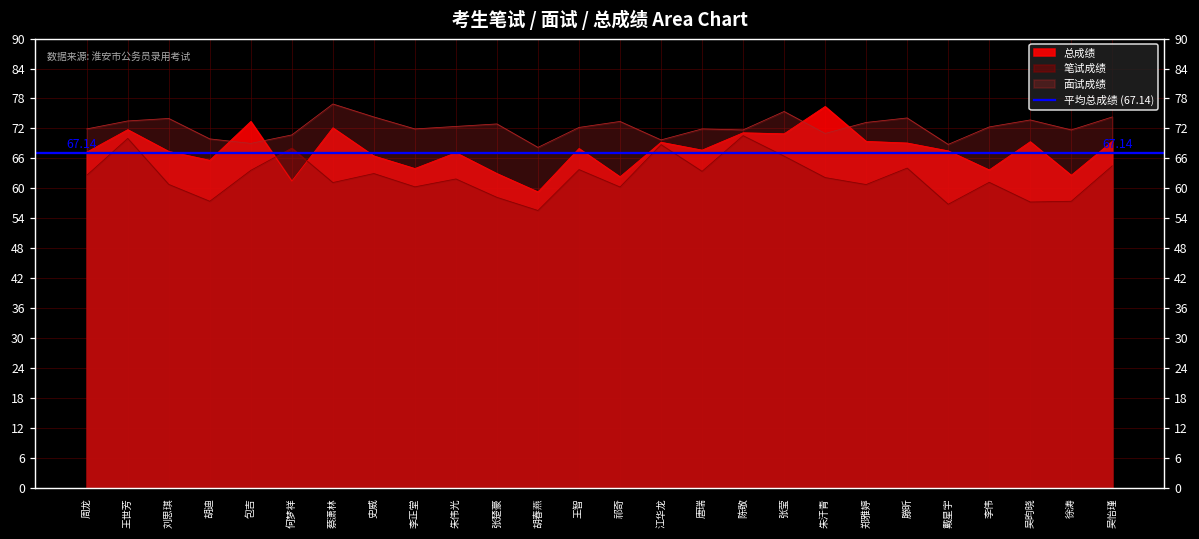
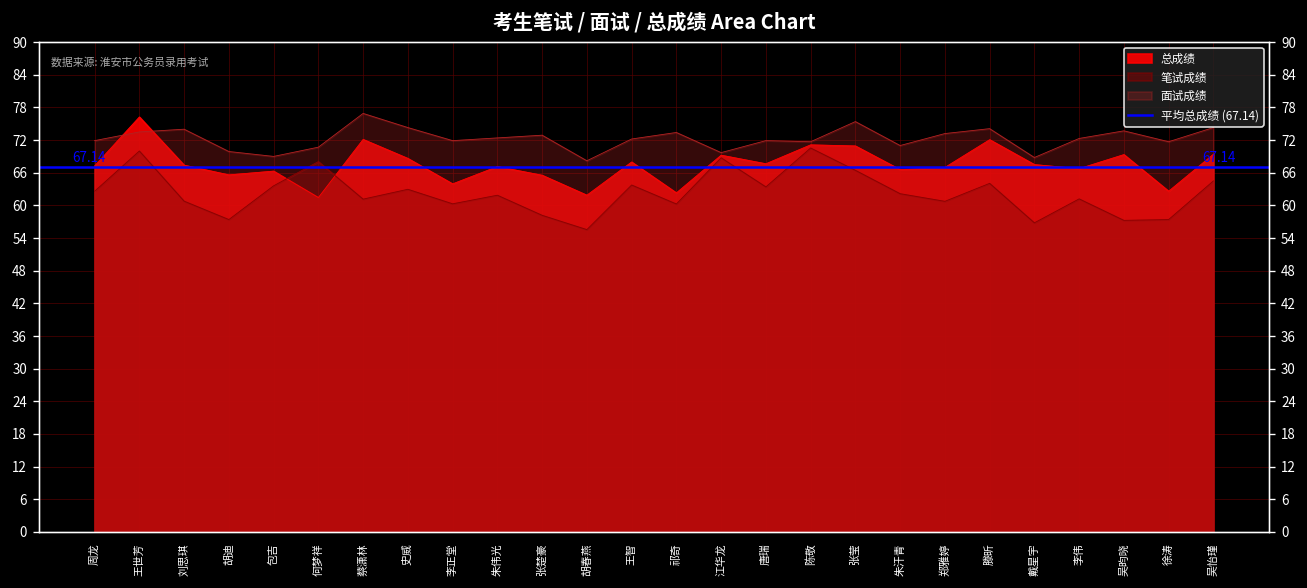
总成绩, 王世芳: 72 -> 76
总成绩, 包吉: 73 -> 66
总成绩, 史威: 66 -> 69
总成绩, 张楚豪: 63 -> 66
总成绩, 胡春燕: 59 -> 62
总成绩, 朱汗青: 76 -> 67
总成绩, 郑雅婷: 69 -> 67
总成绩, 滕昕: 69 -> 72
总成绩, 李伟: 64 -> 67
